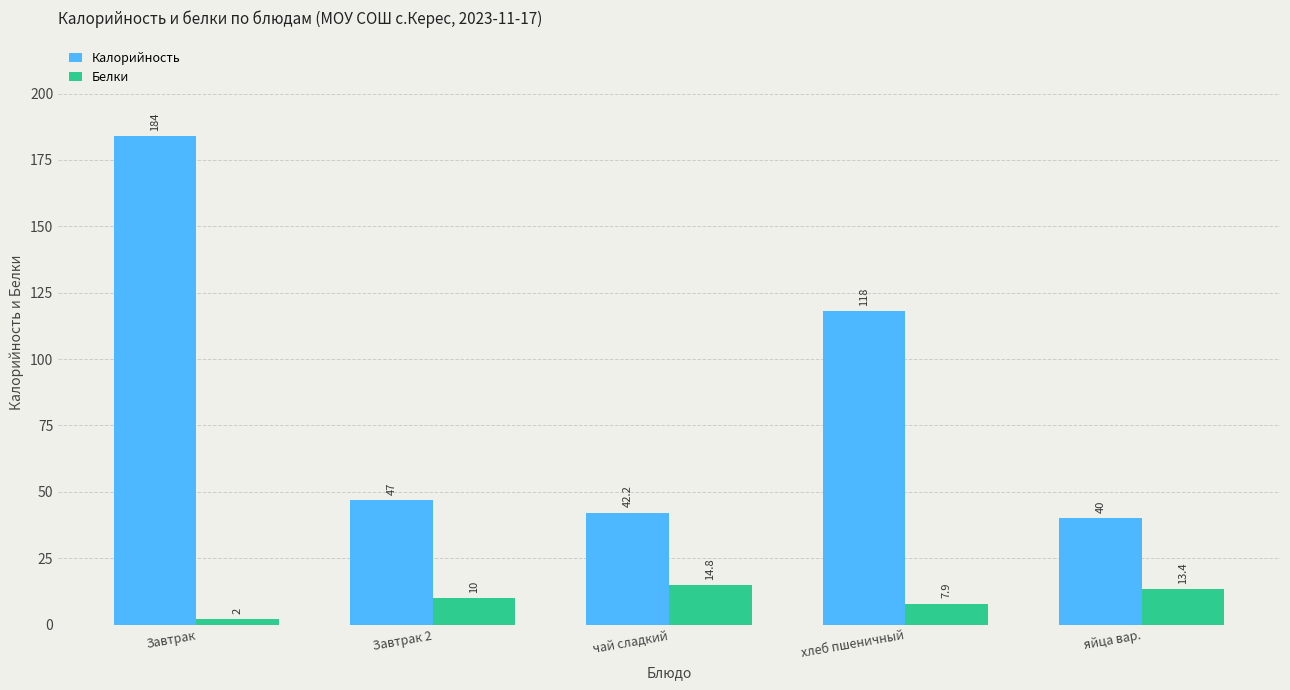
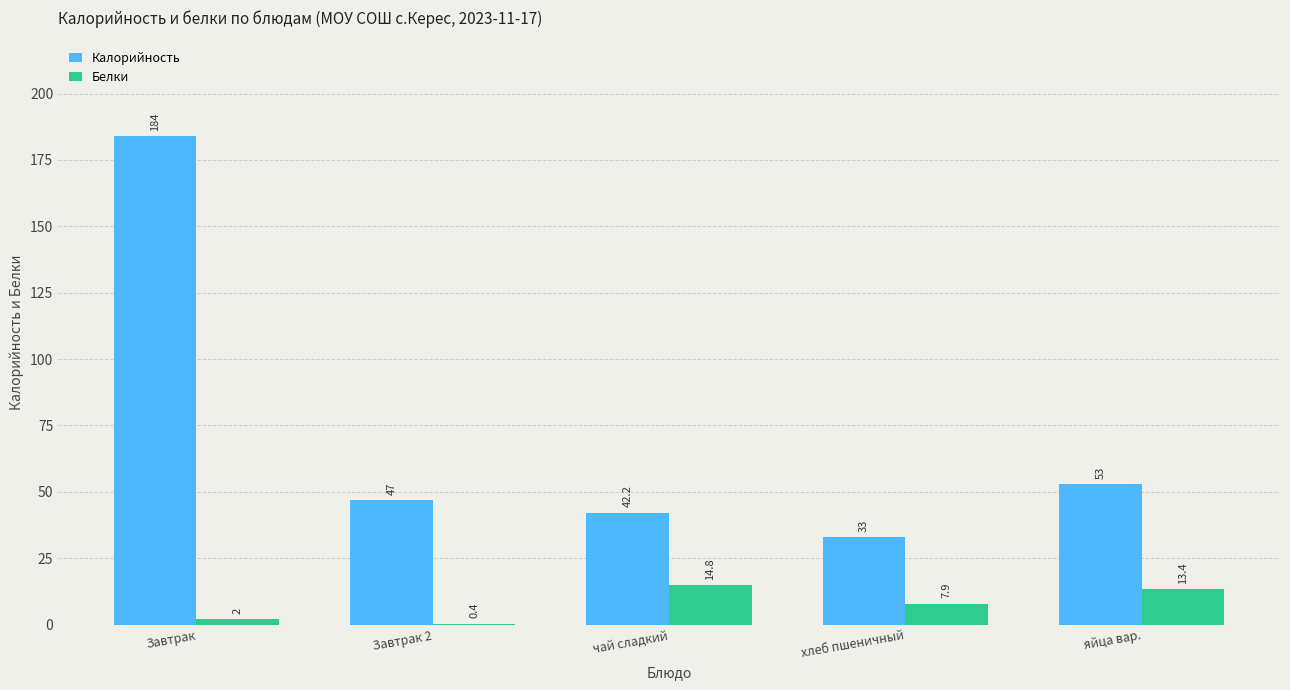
Белки, Завтрак 2: 10 -> 0.4
Калорийность, хлеб пшеничный: 118 -> 33
Калорийность, яйца вар.: 40 -> 53
